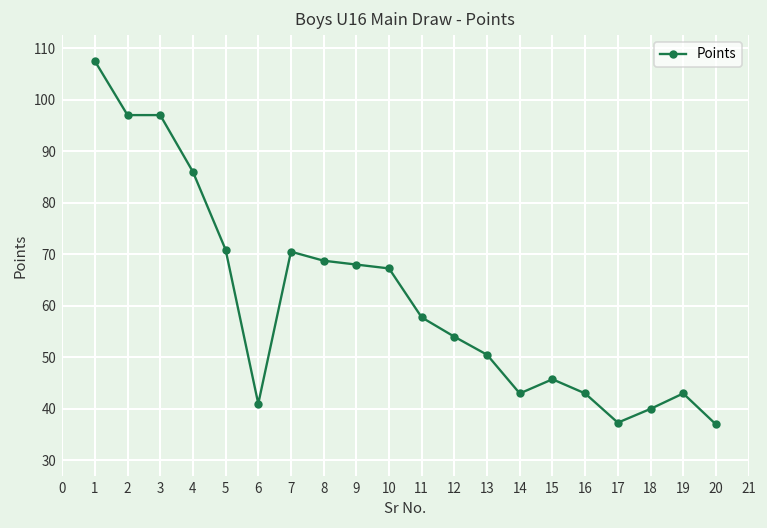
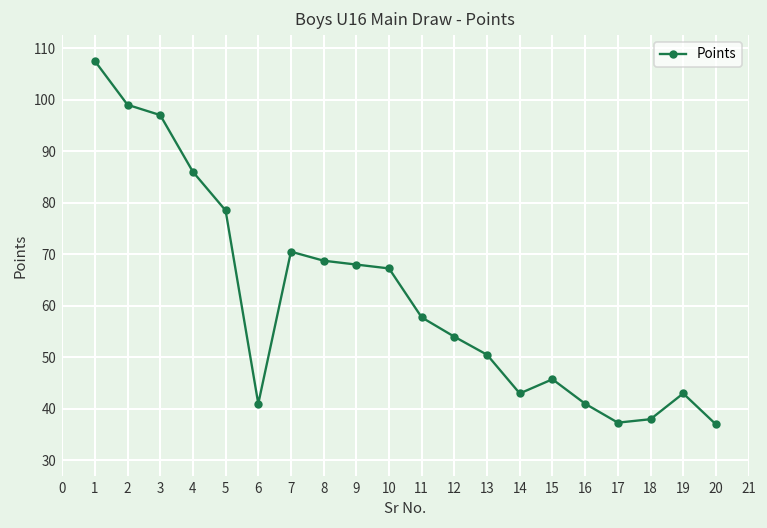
2: 97 -> 99
5: 71 -> 79
16: 43 -> 41
18: 40 -> 38
